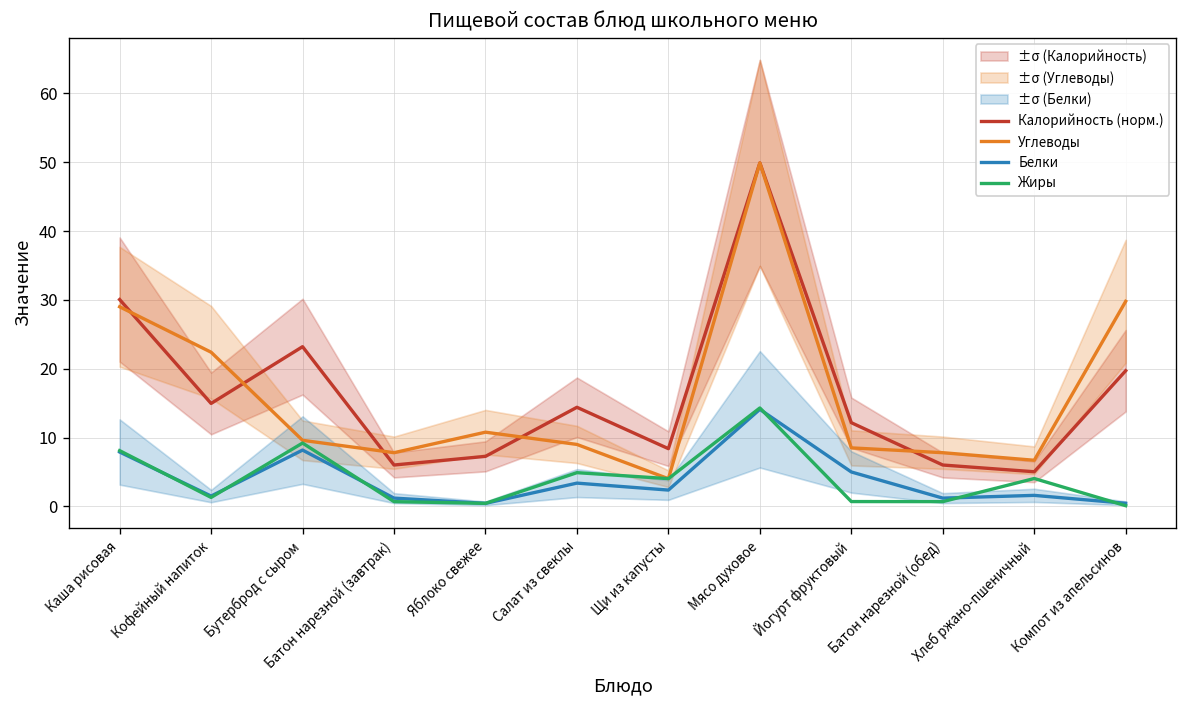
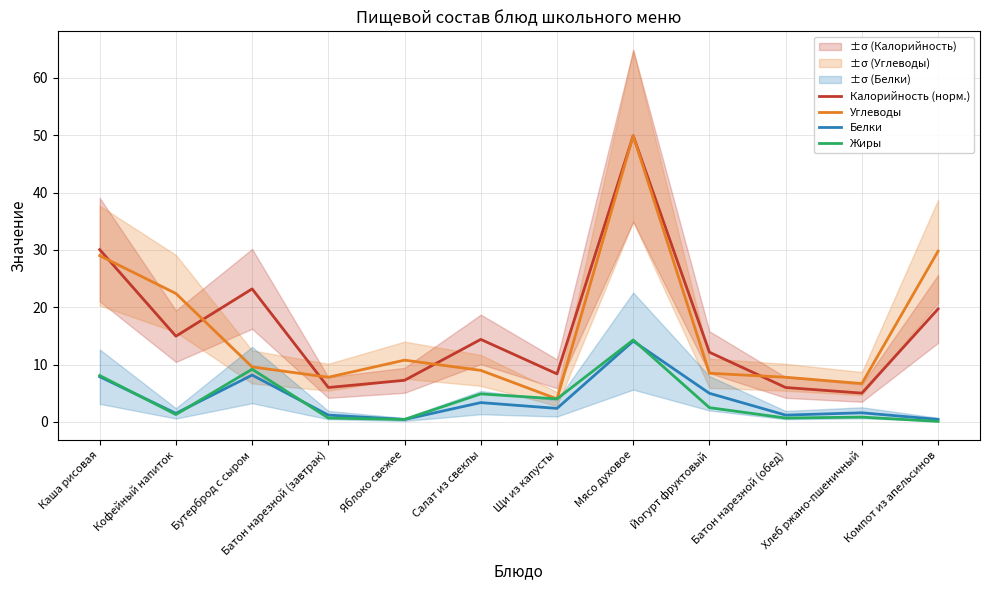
Жиры, Йогурт фруктовый: 1 -> 3
Жиры, Хлеб ржано-пшеничный: 4 -> 1
